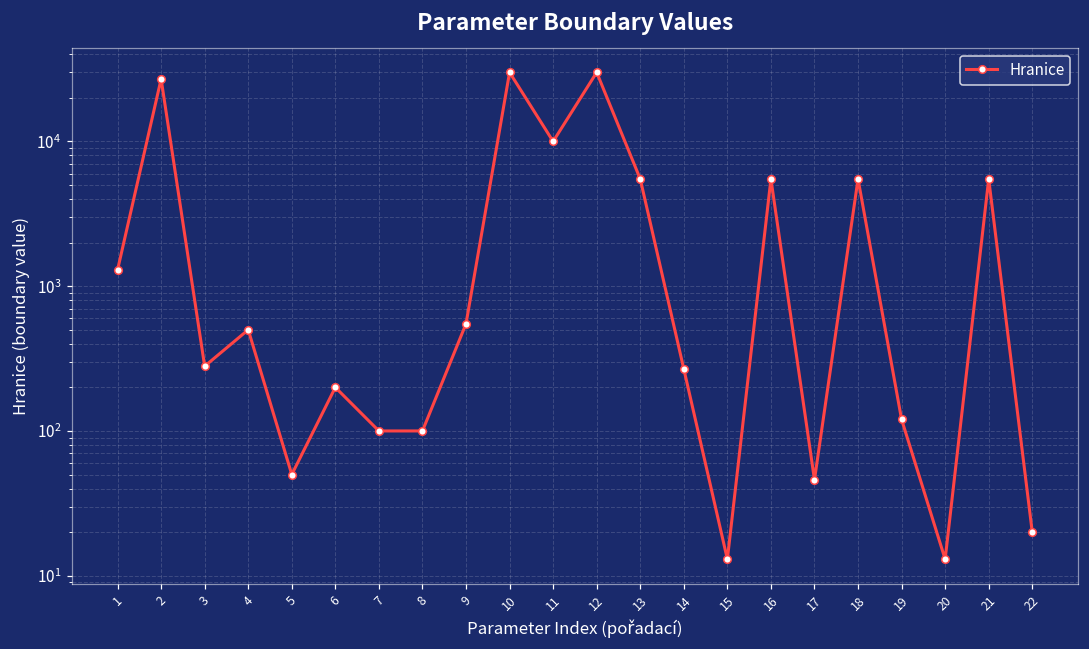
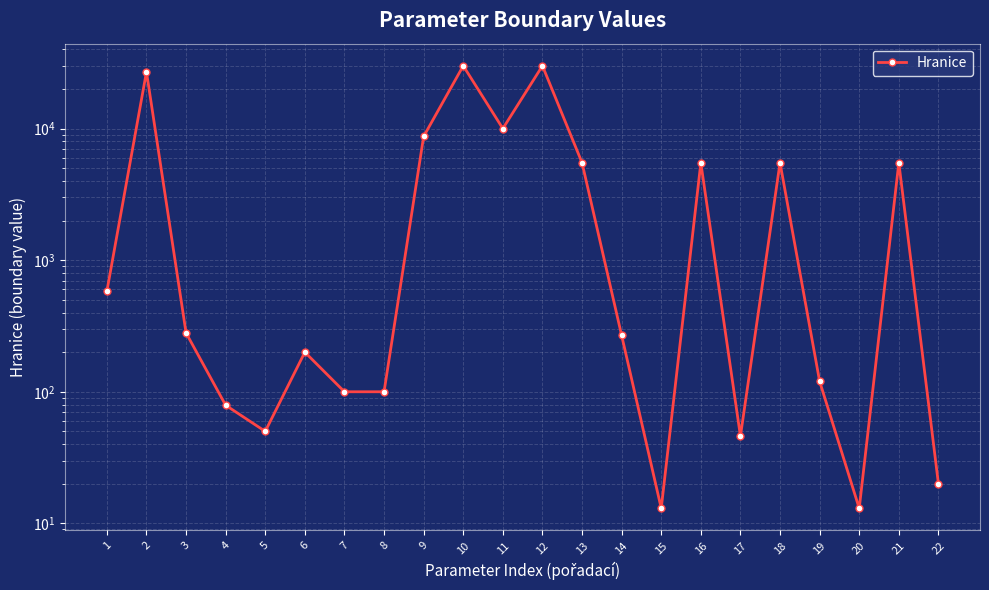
1: 1300 -> 600
4: 500 -> 80
9: 550 -> 9000
